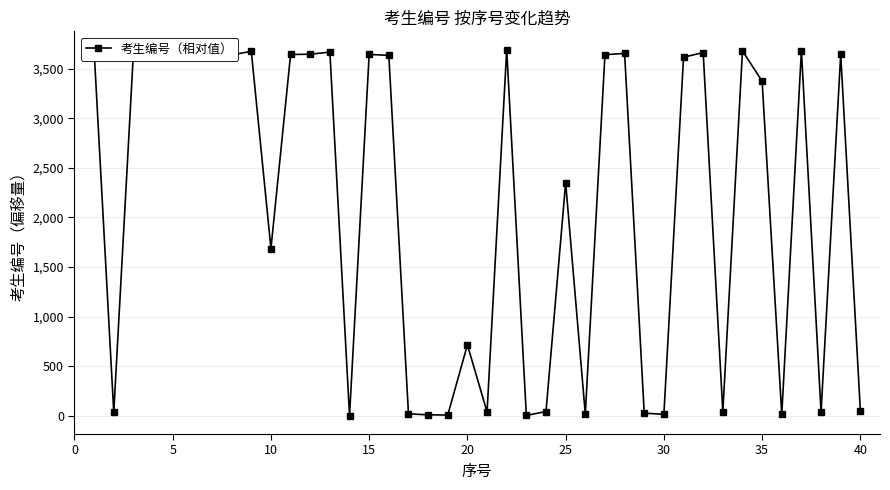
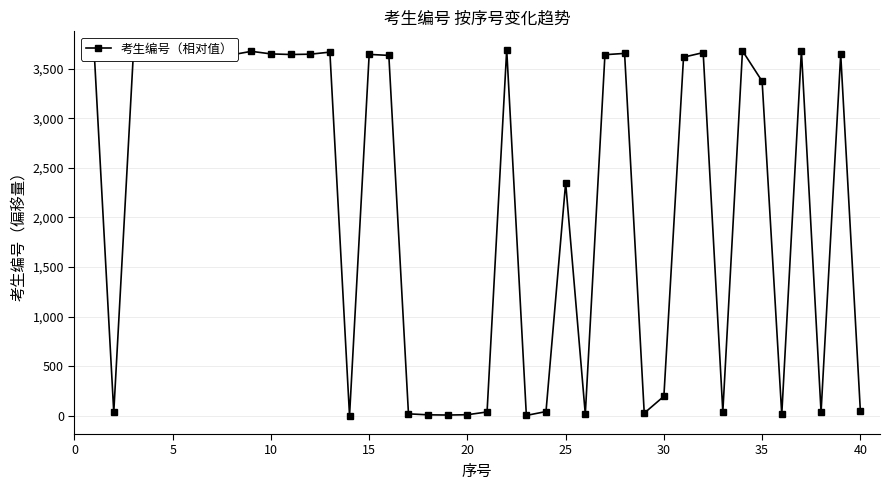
10: 1,700 -> 3,600
20: 700 -> 0
30: 0 -> 200
